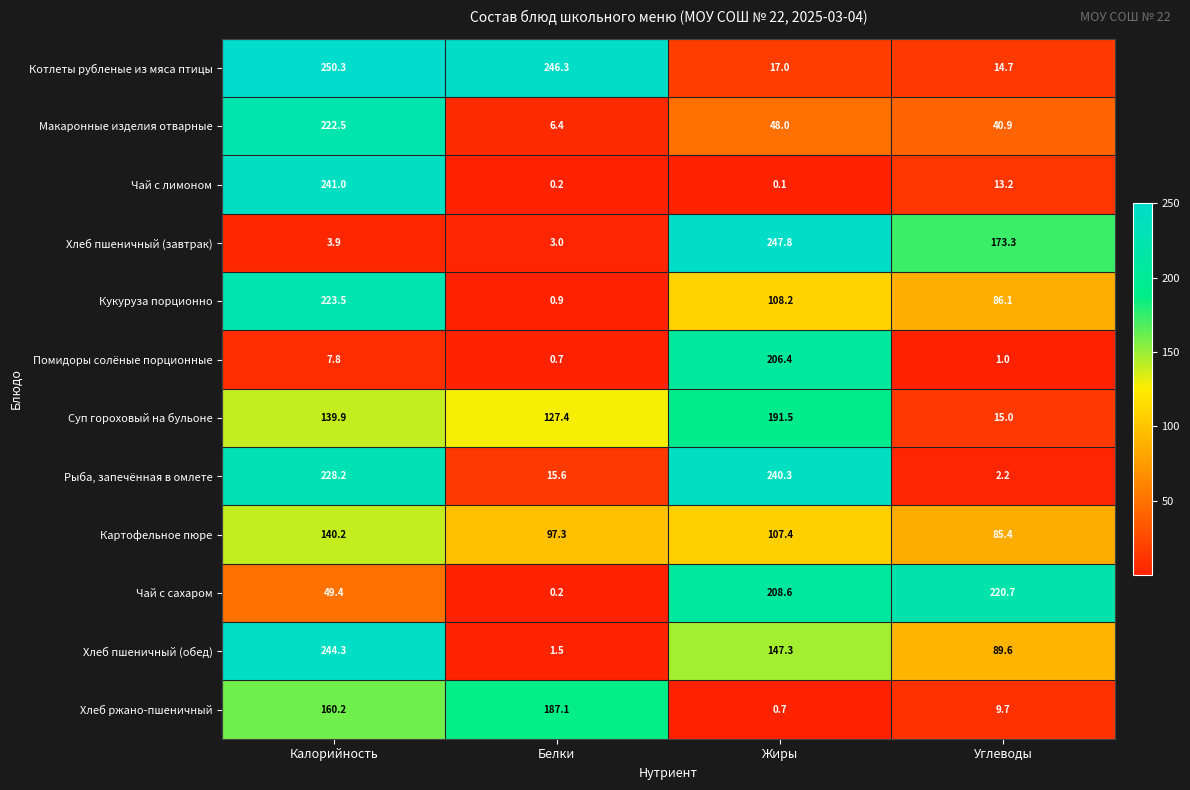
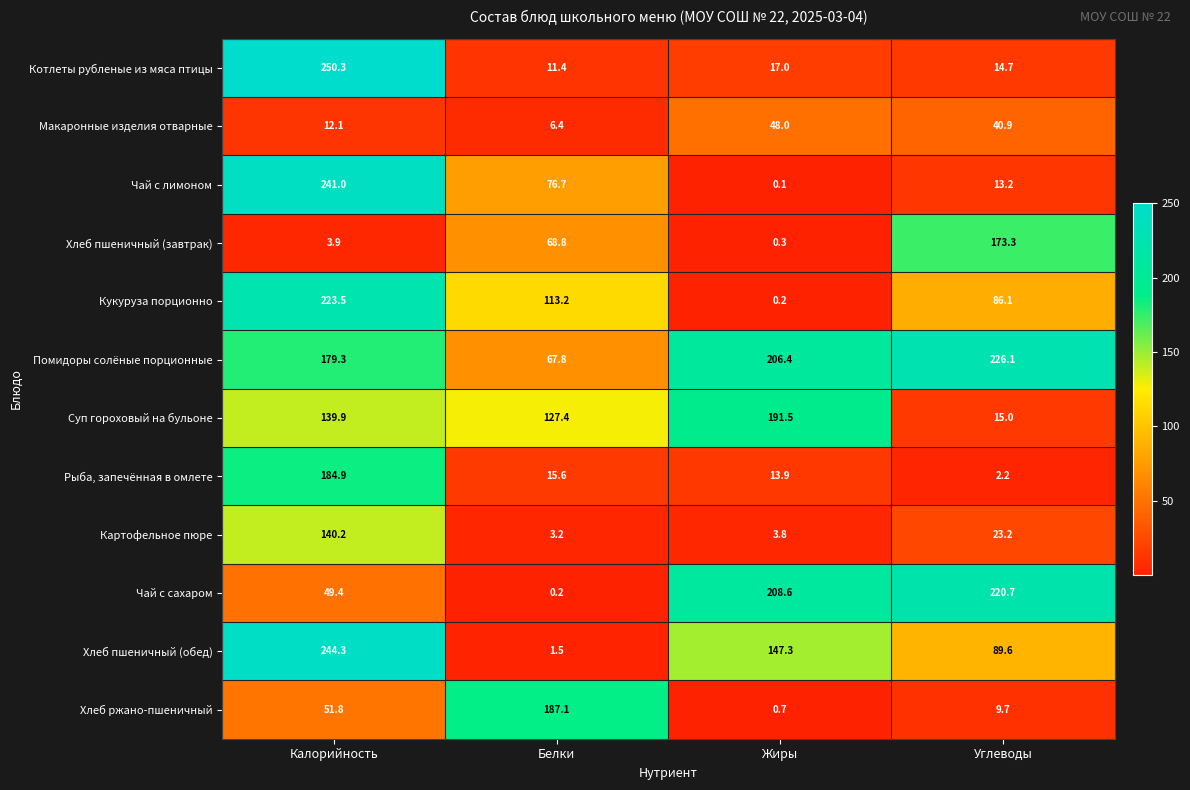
Котлеты рубленые из мяса птицы, Белки: 246.3 -> 11.4
Макаронные изделия отварные, Калорийность: 222.5 -> 12.1
Чай с лимоном, Белки: 0.2 -> 76.7
Хлеб пшеничный (завтрак), Белки: 3.0 -> 68.8
Хлеб пшеничный (завтрак), Жиры: 247.8 -> 0.3
Кукуруза порционно, Белки: 0.9 -> 113.2
Кукуруза порционно, Жиры: 108.2 -> 0.2
Помидоры солёные порционные, Калорийность: 7.8 -> 179.3
Помидоры солёные порционные, Белки: 0.7 -> 67.8
Помидоры солёные порционные, Углеводы: 1.0 -> 226.1
Рыба, запечённая в омлете, Калорийность: 228.2 -> 184.9
Рыба, запечённая в омлете, Жиры: 240.3 -> 13.9
Картофельное пюре, Белки: 97.3 -> 3.2
Картофельное пюре, Жиры: 107.4 -> 3.8
Картофельное пюре, Углеводы: 85.4 -> 23.2
Хлеб ржано-пшеничный, Калорийность: 160.2 -> 51.8
